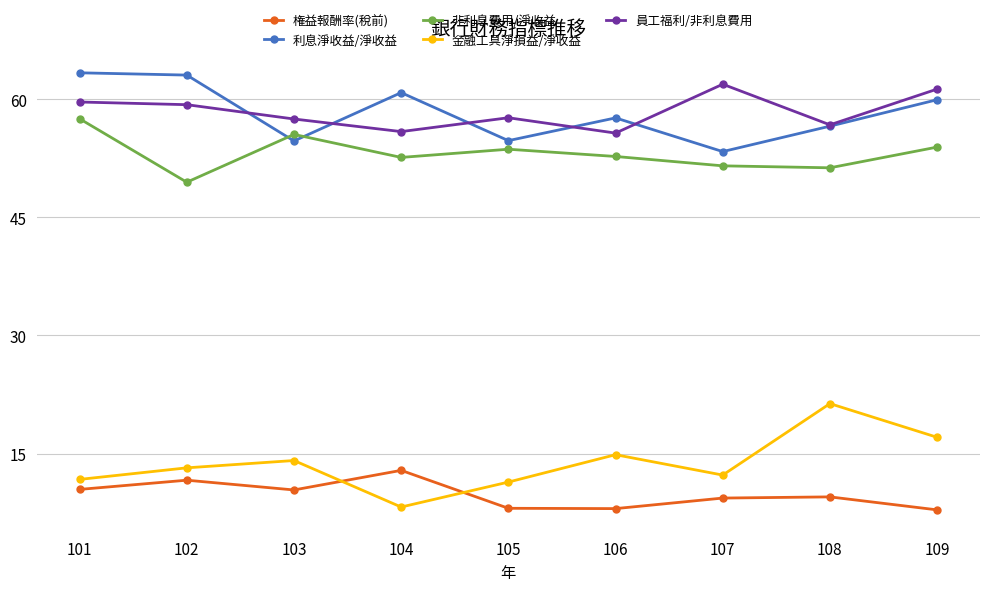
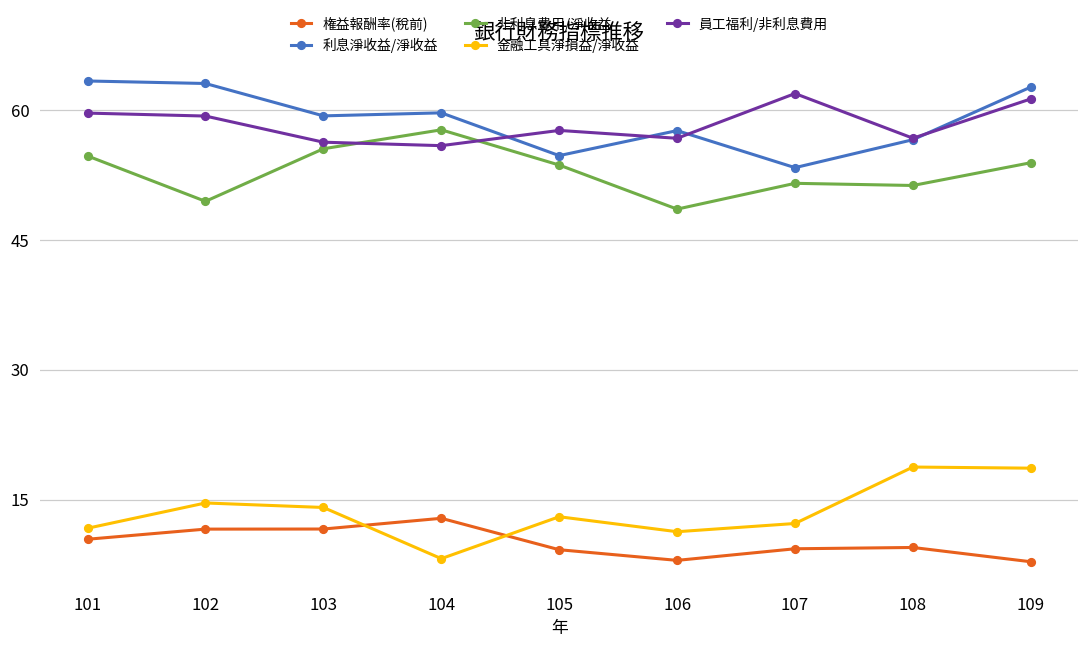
非利息費用/淨收益, 101: 58 -> 55
金融工具淨損益/淨收益, 102: 13 -> 15
権益報酬率(稅前), 103: 10 -> 12
利息淨收益/淨收益, 103: 55 -> 59
員工福利/非利息費用, 103: 58 -> 56
利息淨收益/淨收益, 104: 61 -> 60
非利息費用/淨收益, 104: 53 -> 58
権益報酬率(稅前), 105: 8 -> 9
金融工具淨損益/淨收益, 105: 11 -> 13
非利息費用/淨收益, 106: 53 -> 49
金融工具淨損益/淨收益, 106: 15 -> 11
員工福利/非利息費用, 106: 56 -> 57
金融工具淨損益/淨收益, 108: 21 -> 19
利息淨收益/淨收益, 109: 60 -> 63
金融工具淨損益/淨收益, 109: 17 -> 19
